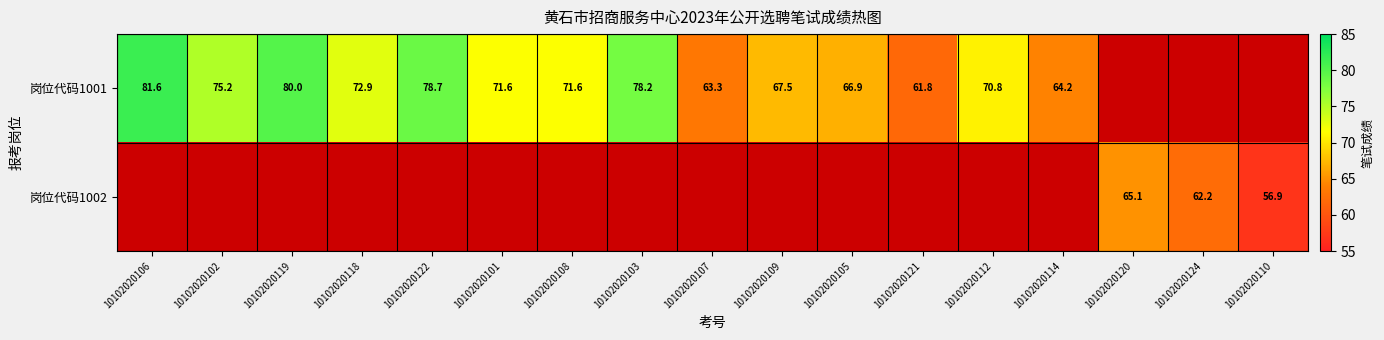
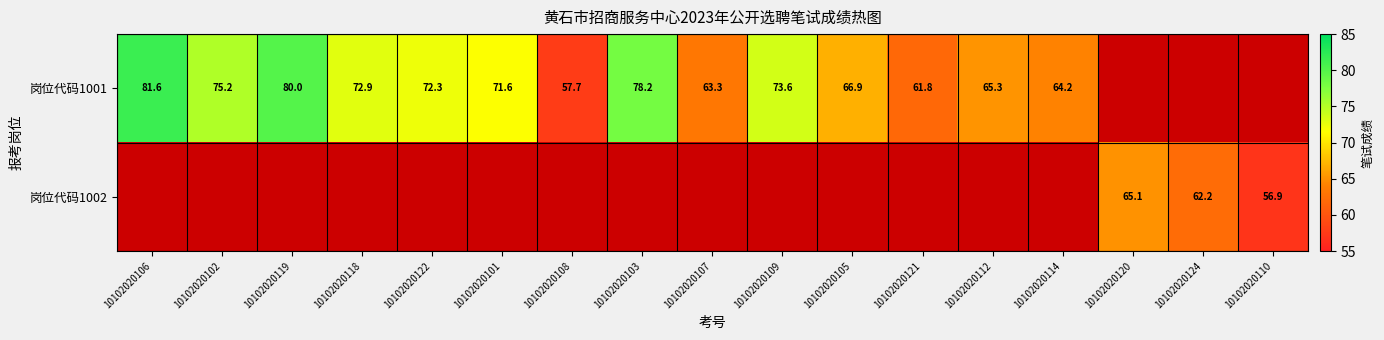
岗位代码1001, 10102020122: 78.7 -> 72.3
岗位代码1001, 10102020108: 71.6 -> 57.7
岗位代码1001, 10102020109: 67.5 -> 73.6
岗位代码1001, 10102020112: 70.8 -> 65.3
